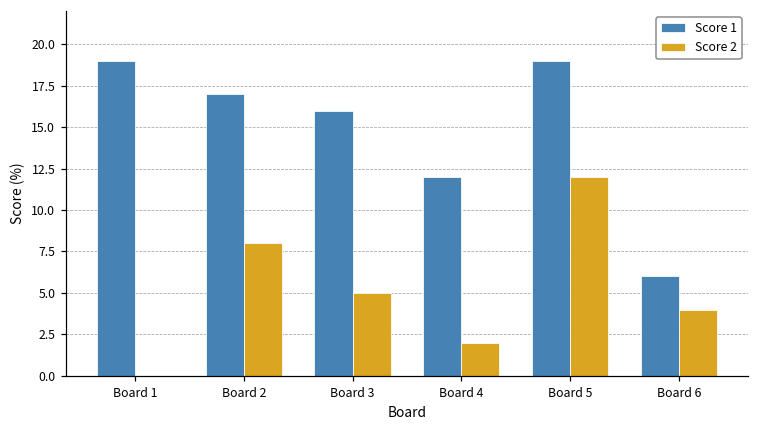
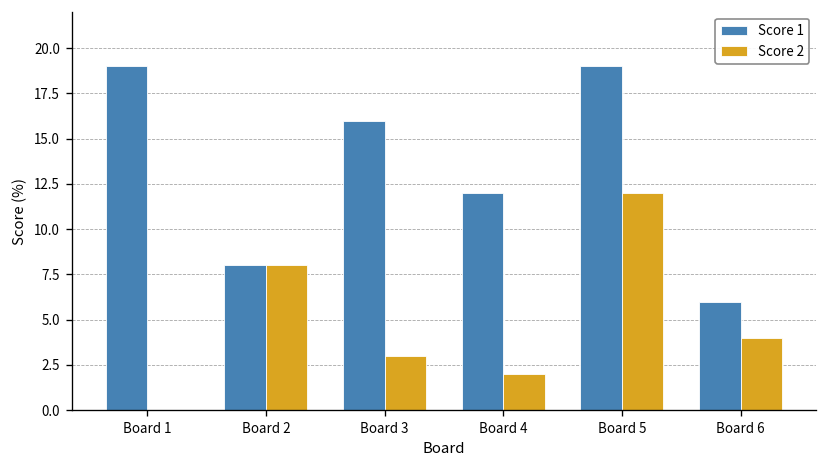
Score 1, Board 2: 17 -> 8
Score 2, Board 3: 5 -> 3
